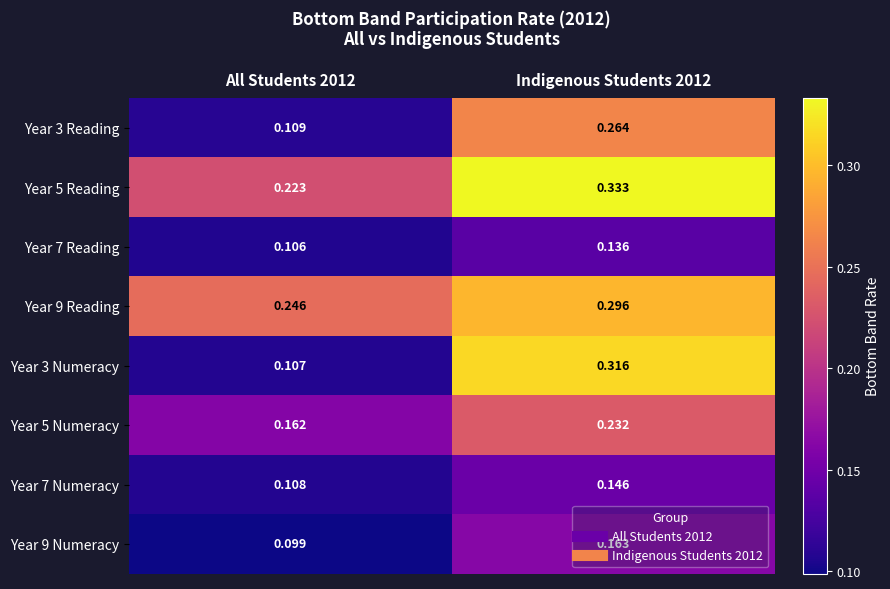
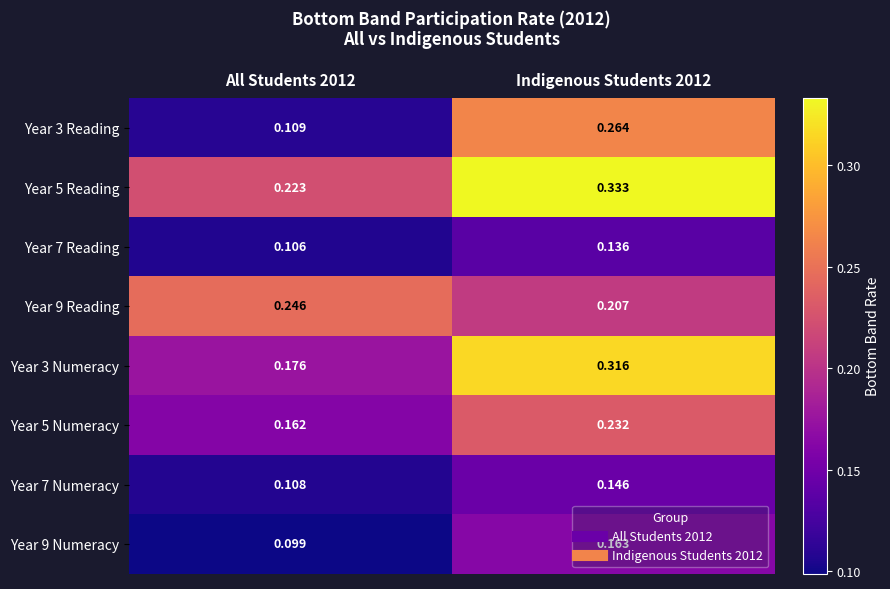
Year 9 Reading, Indigenous Students 2012: 0.296 -> 0.207
Year 3 Numeracy, All Students 2012: 0.107 -> 0.176
